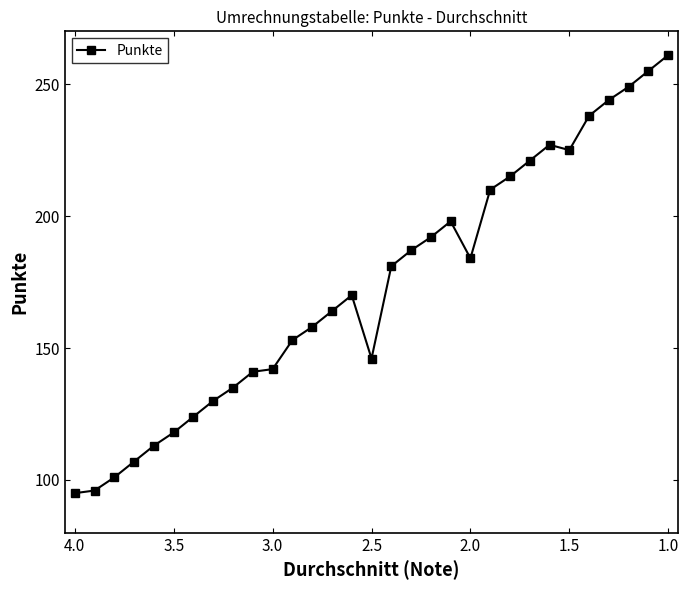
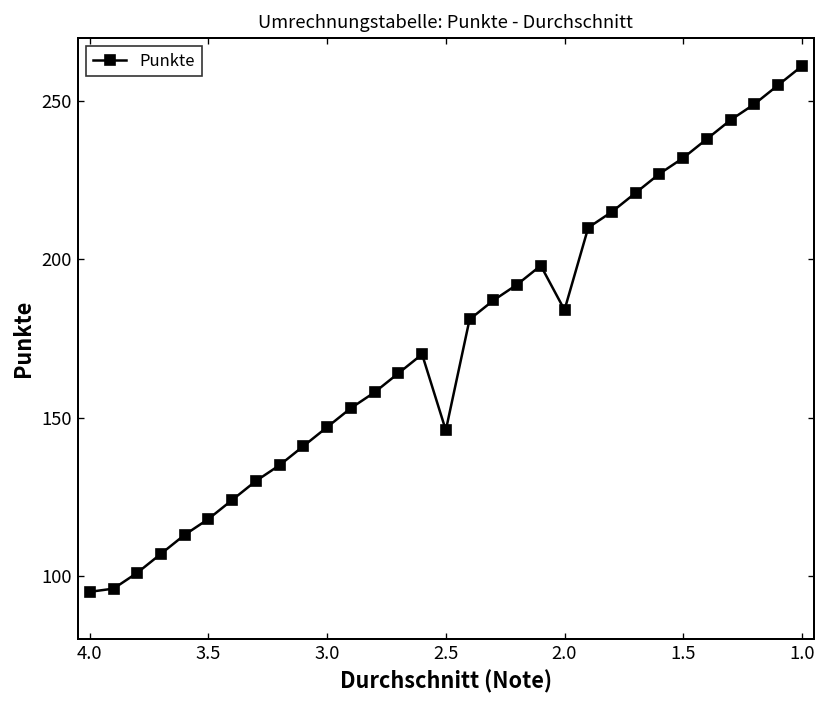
3.0: 142 -> 147
1.5: 225 -> 232
